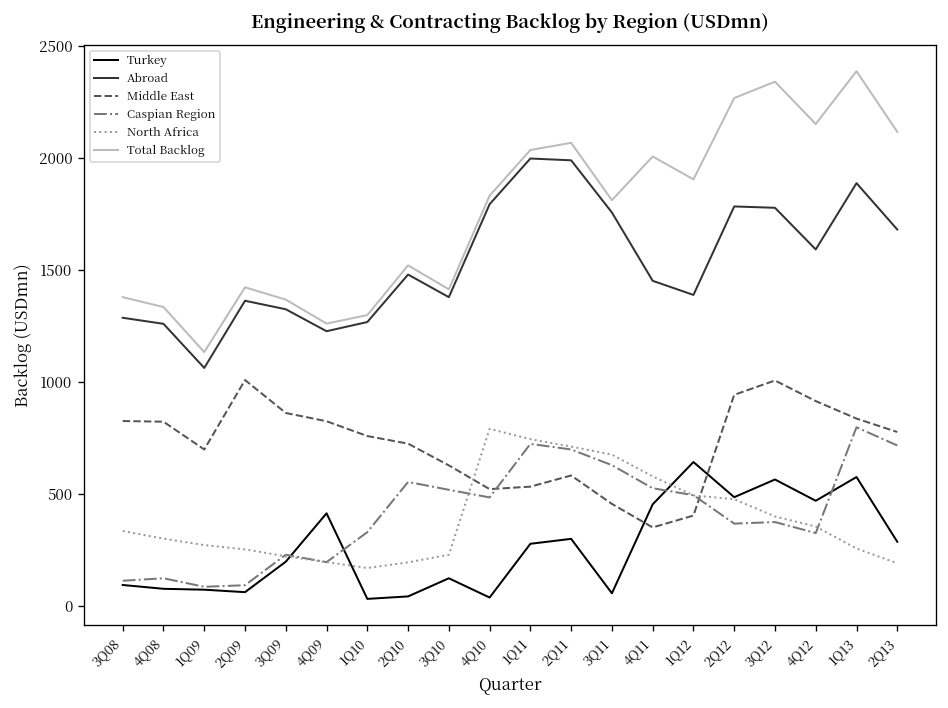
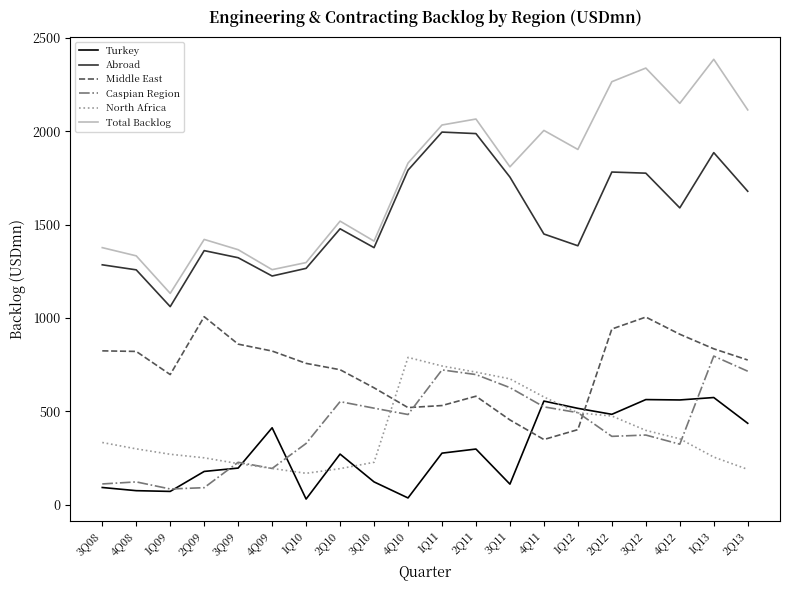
Turkey, 2Q09: 60 -> 180
Turkey, 2Q10: 40 -> 270
Turkey, 3Q11: 60 -> 110
Turkey, 4Q11: 450 -> 560
Turkey, 1Q12: 640 -> 520
Turkey, 4Q12: 470 -> 560
Turkey, 2Q13: 290 -> 440
